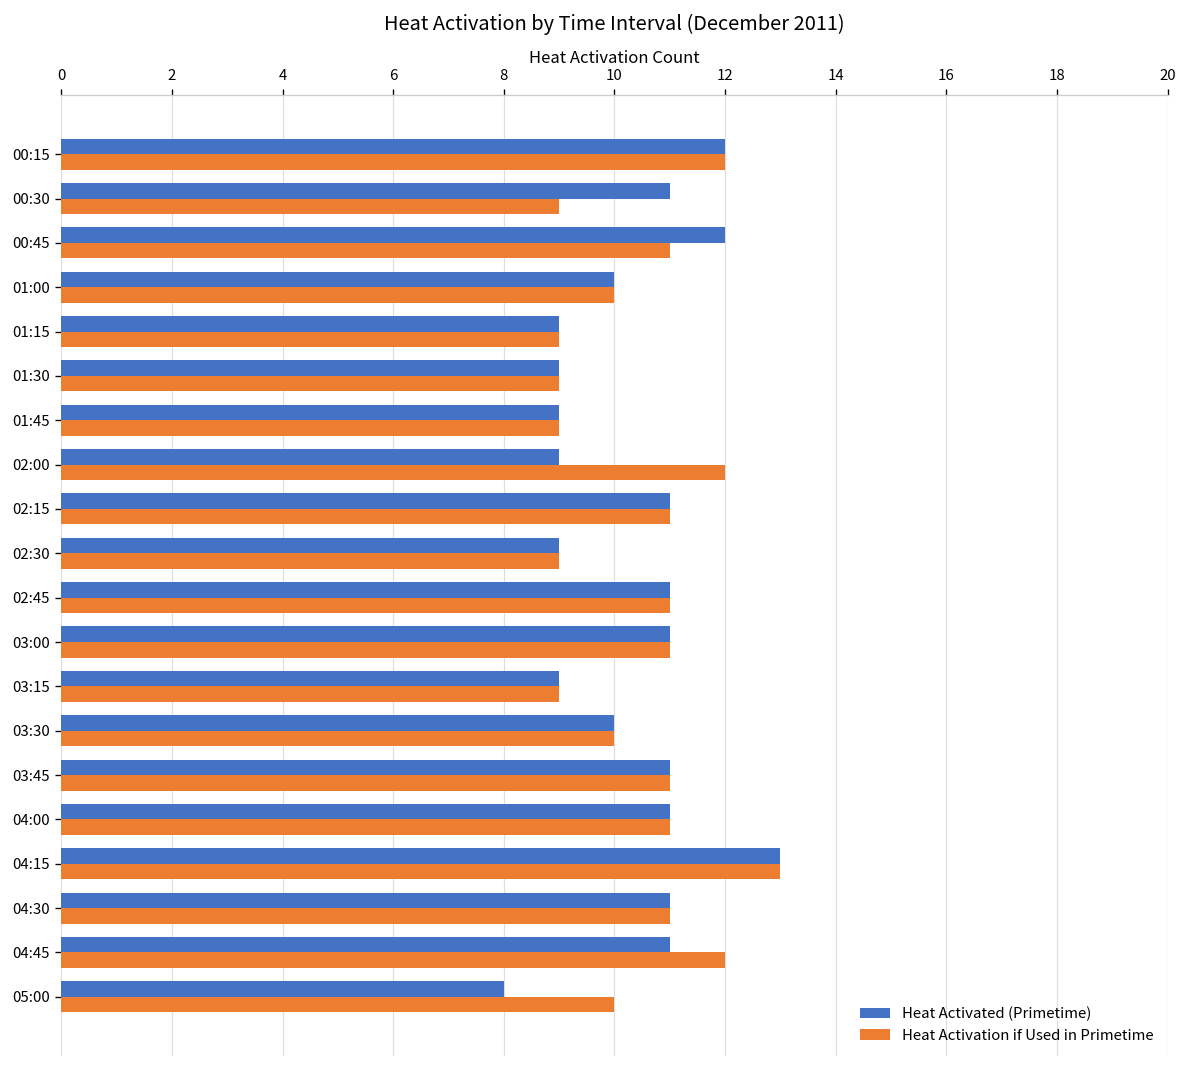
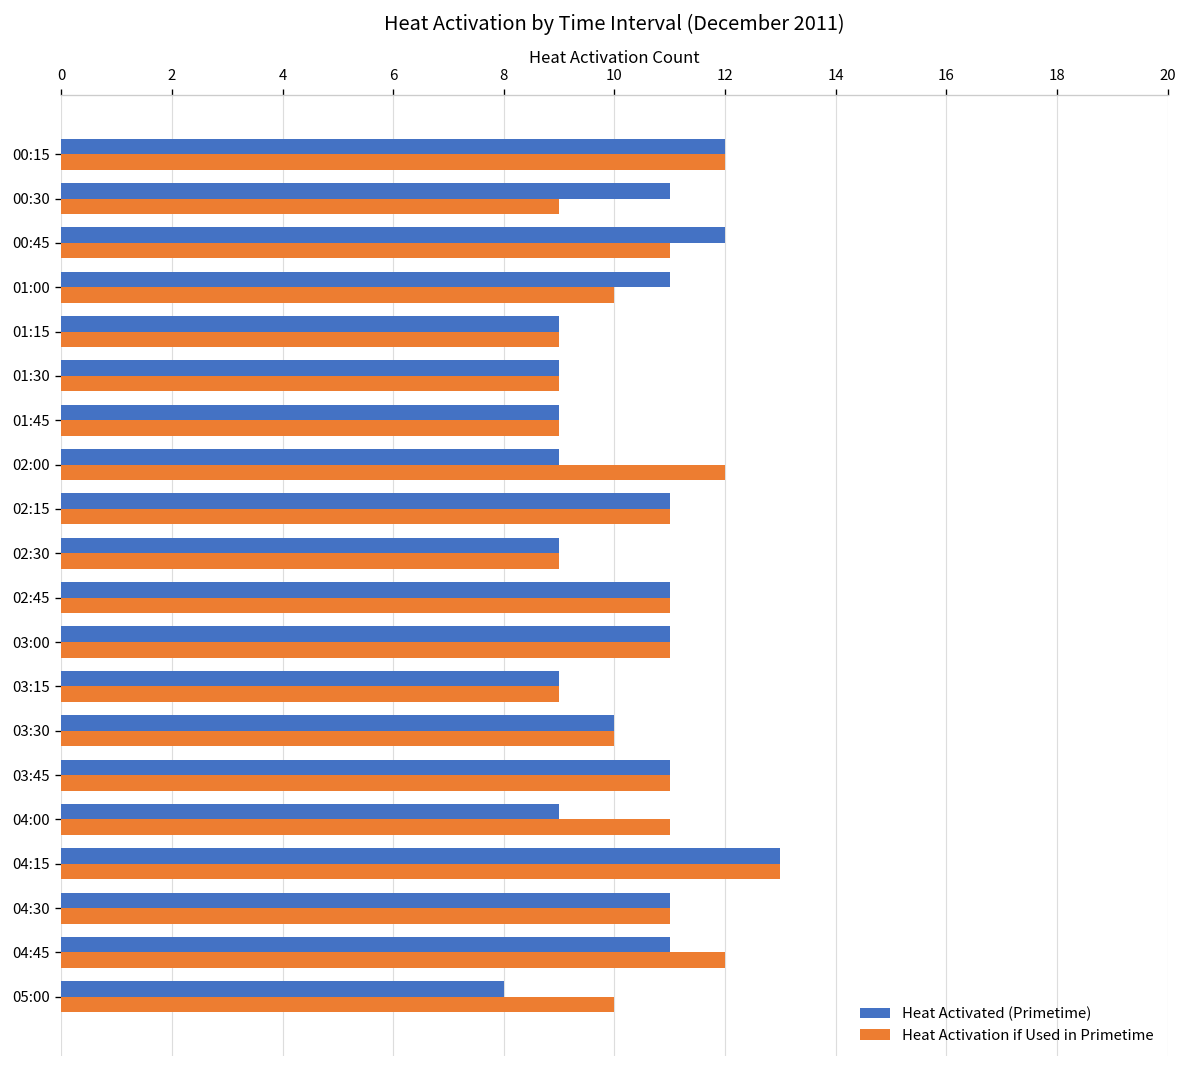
Heat Activated (Primetime), 01:00: 10 -> 11
Heat Activated (Primetime), 04:00: 11 -> 9
